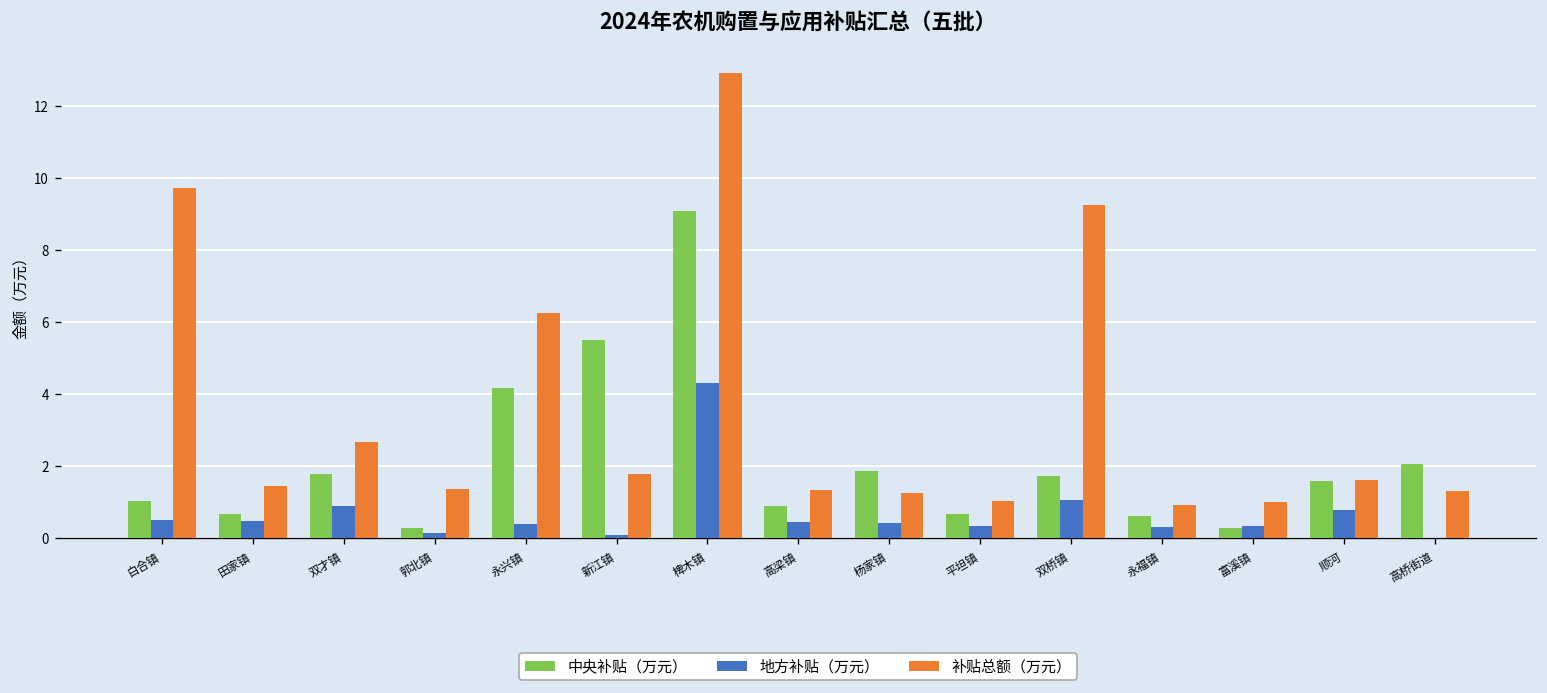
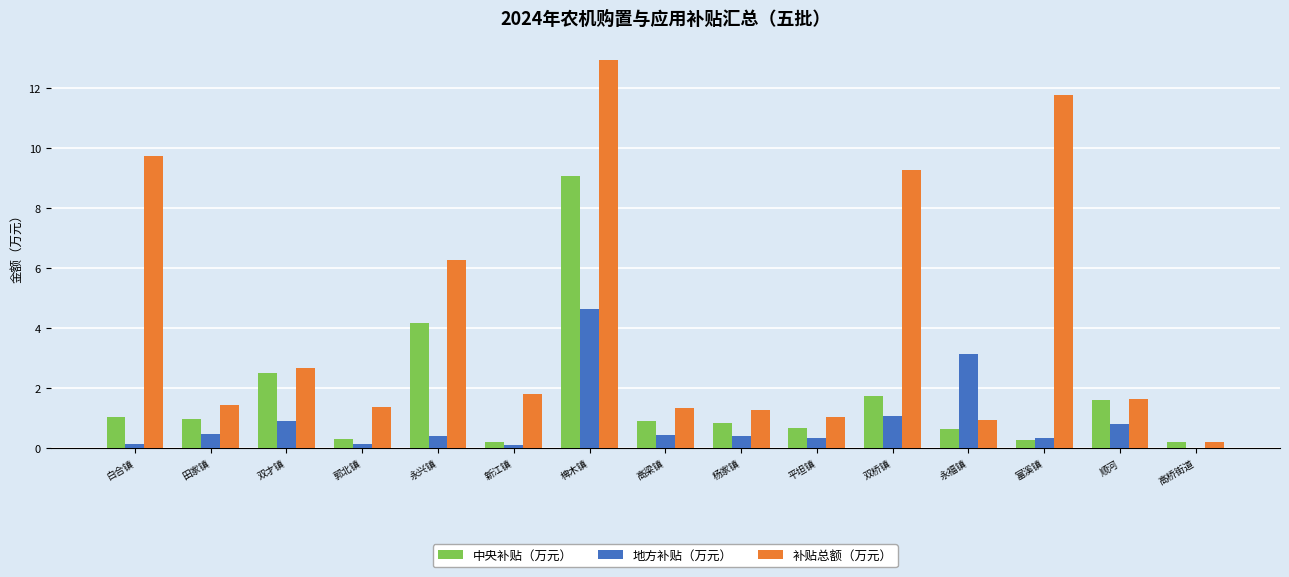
地方补贴（万元）, 白合镇: 0.5 -> 0.2
中央补贴（万元）, 田家镇: 0.7 -> 1.0
中央补贴（万元）, 双才镇: 1.8 -> 2.5
中央补贴（万元）, 新江镇: 5.5 -> 0.2
地方补贴（万元）, 椑木镇: 4.3 -> 4.6
中央补贴（万元）, 杨家镇: 1.9 -> 0.8
地方补贴（万元）, 永福镇: 0.3 -> 3.1
补贴总额（万元）, 富溪镇: 1.0 -> 11.8
中央补贴（万元）, 高桥街道: 2.1 -> 0.2
补贴总额（万元）, 高桥街道: 1.3 -> 0.2
